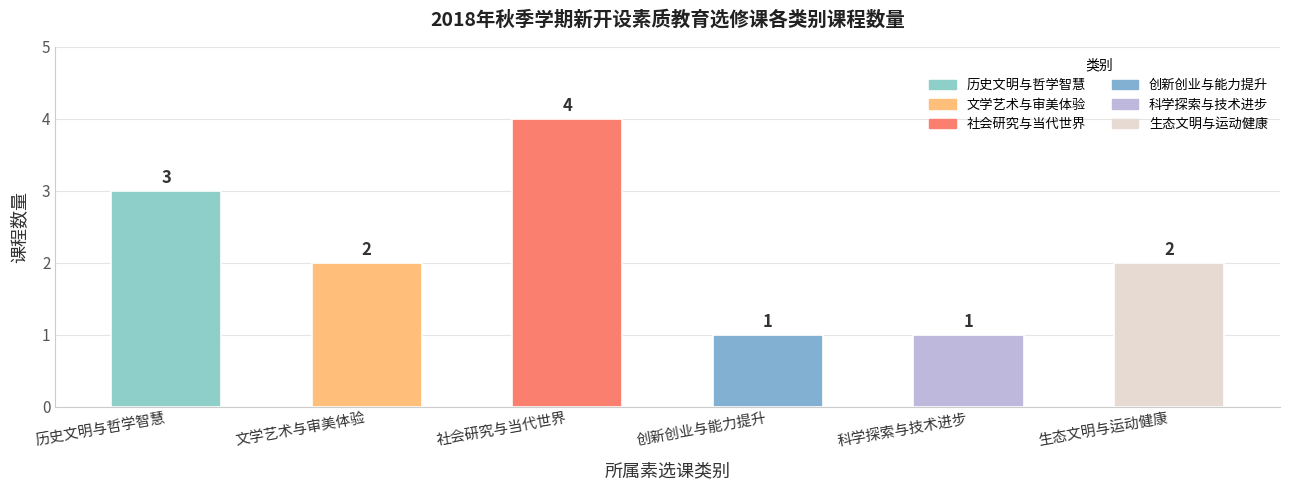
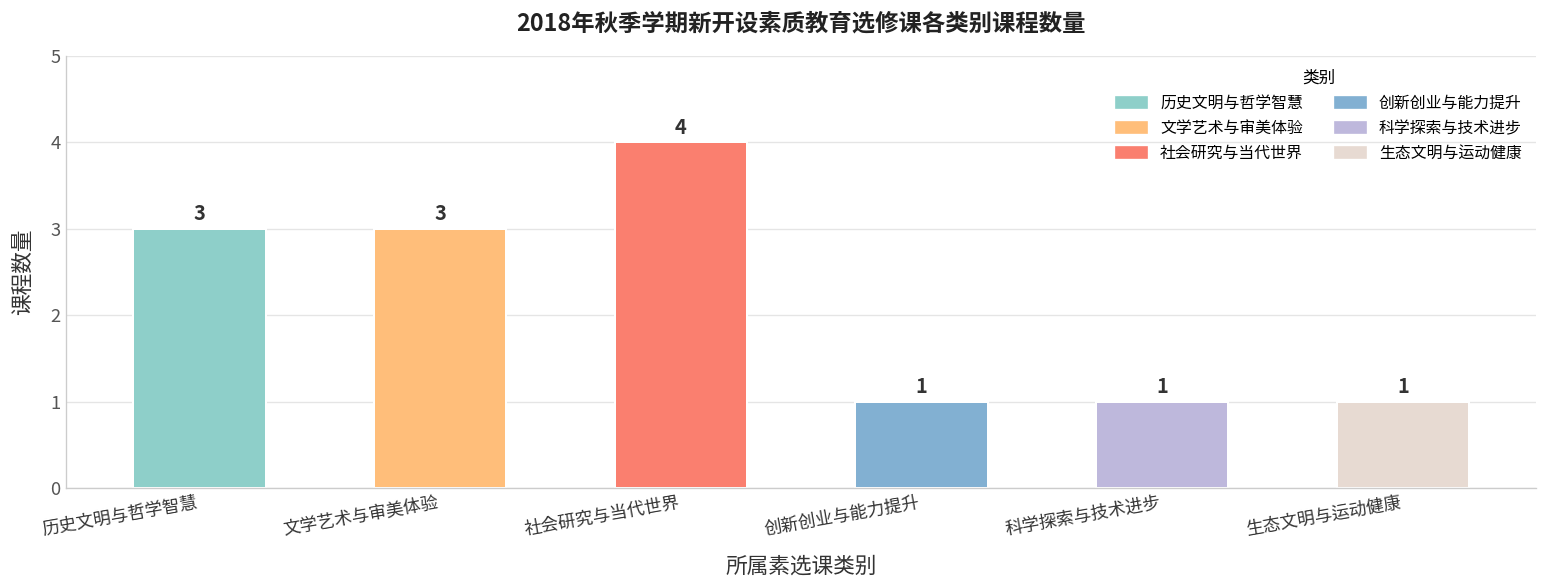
文学艺术与审美体验: 2 -> 3
生态文明与运动健康: 2 -> 1
